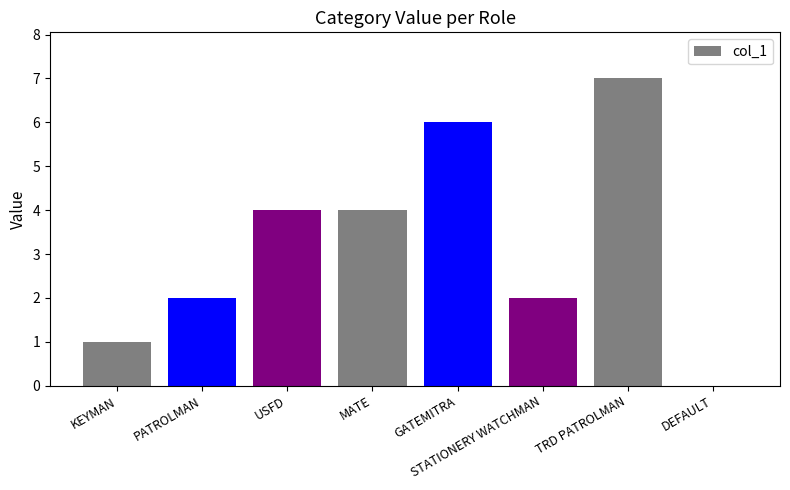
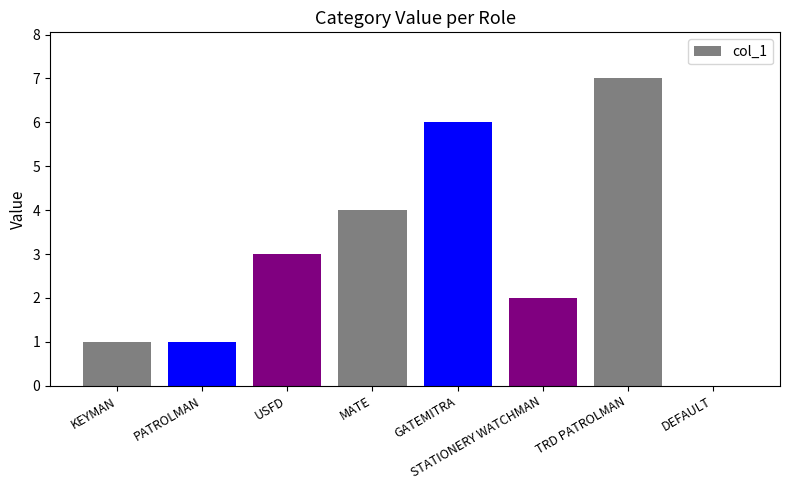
PATROLMAN: 2 -> 1
USFD: 4 -> 3
